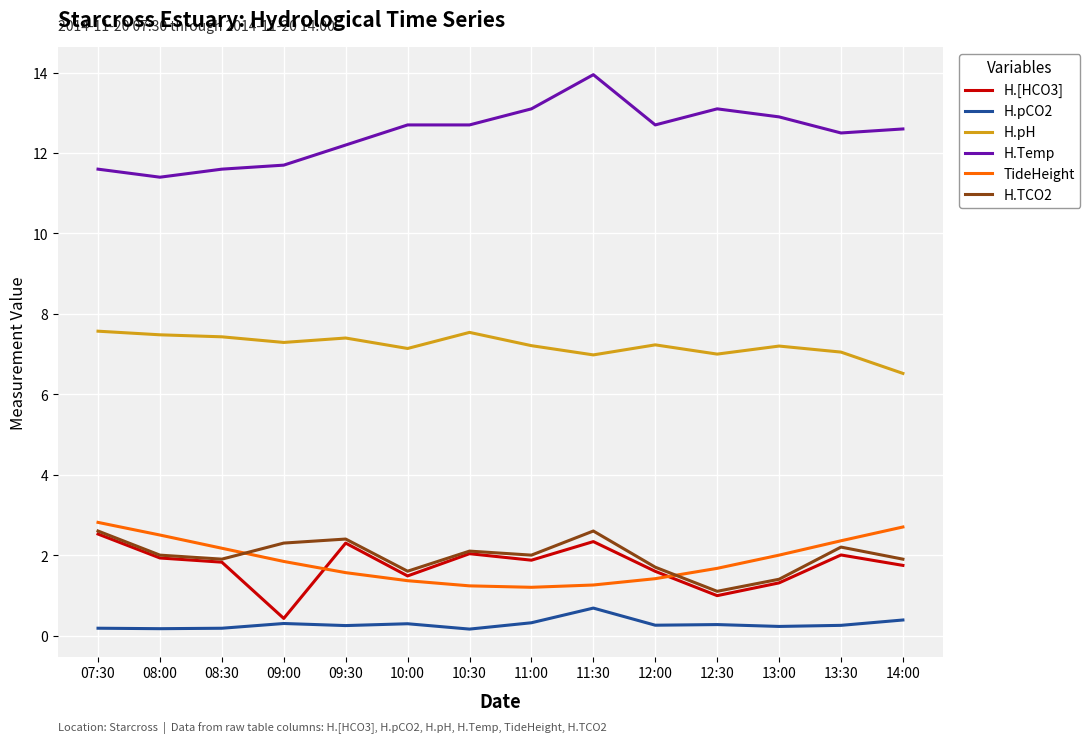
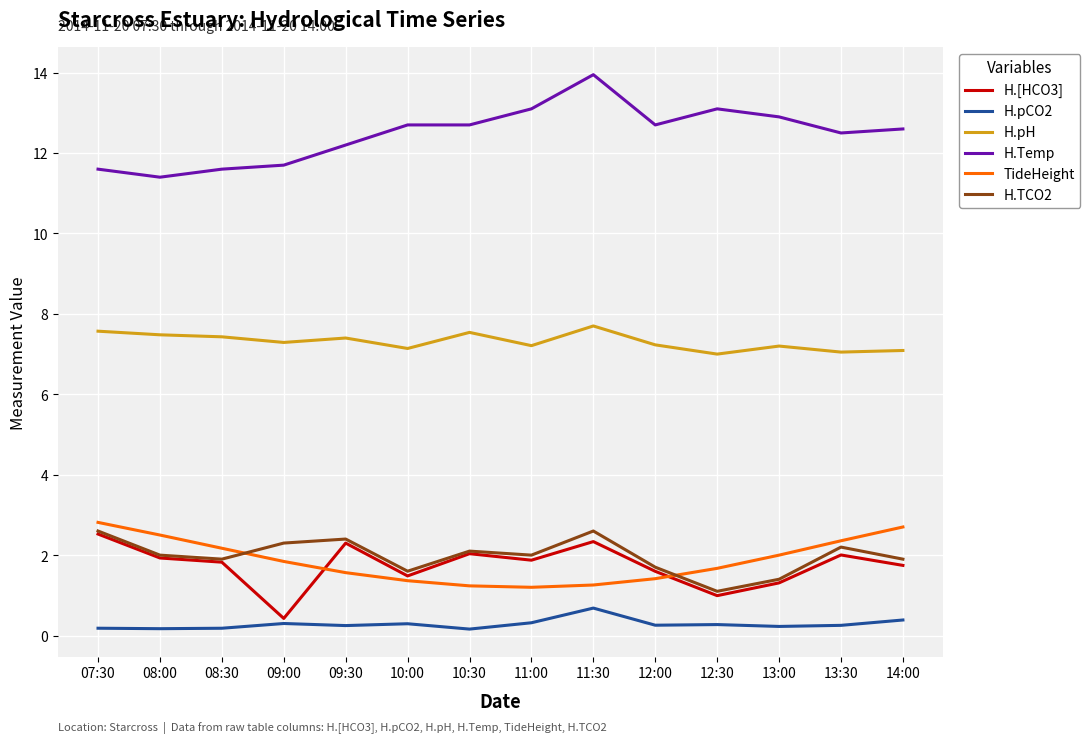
H.pH, 11:30: 7.0 -> 7.7
H.pH, 14:00: 6.5 -> 7.1
